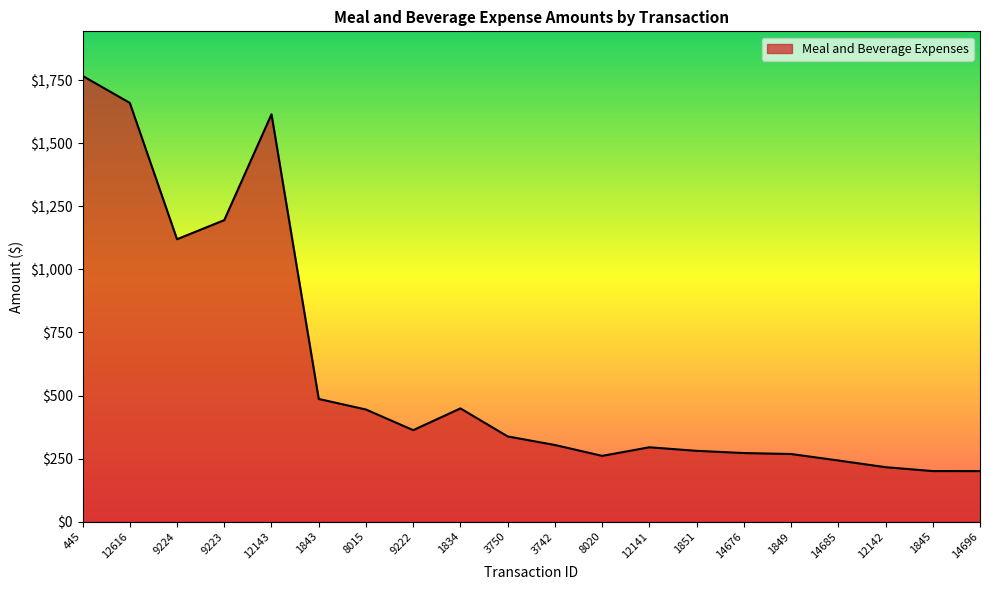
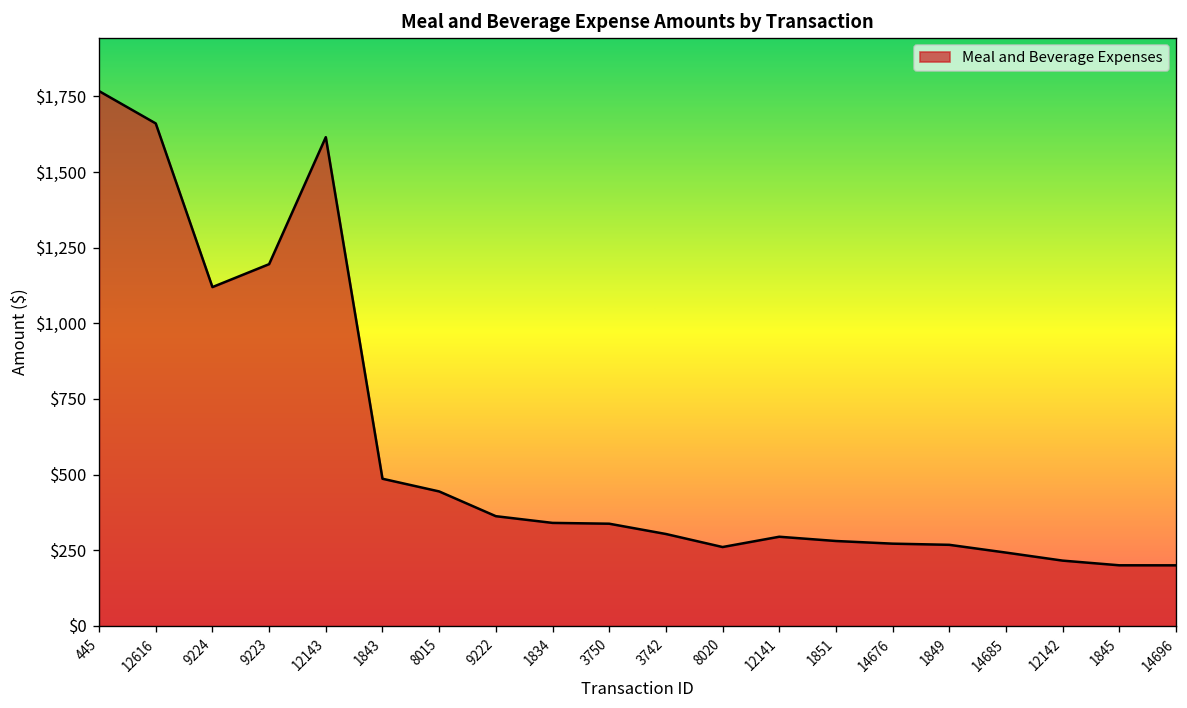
1834: $450 -> $340
